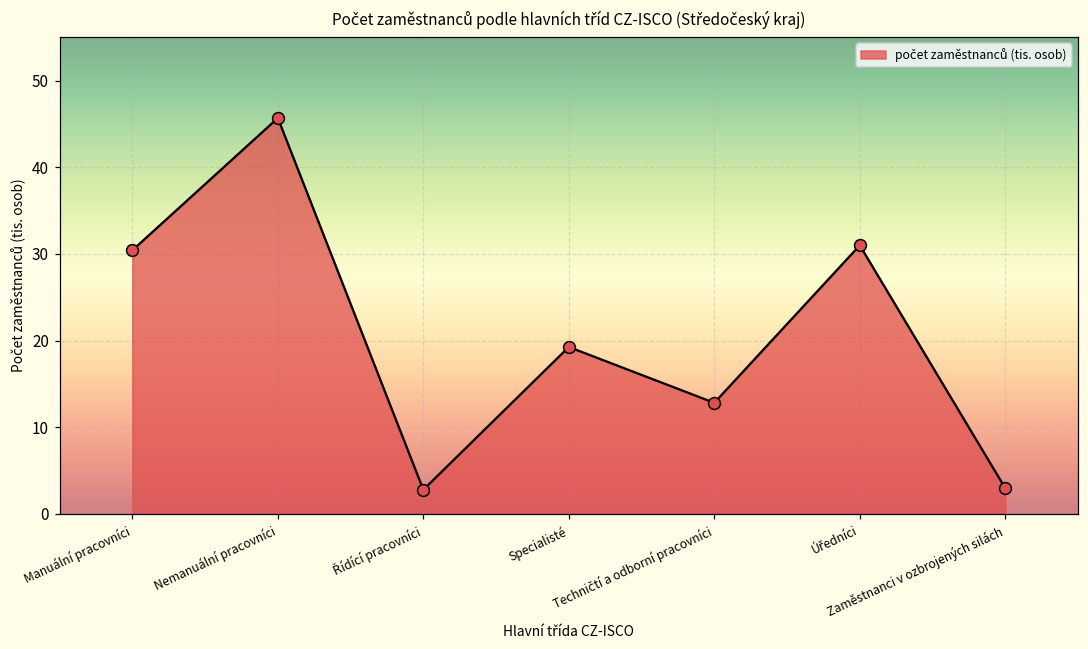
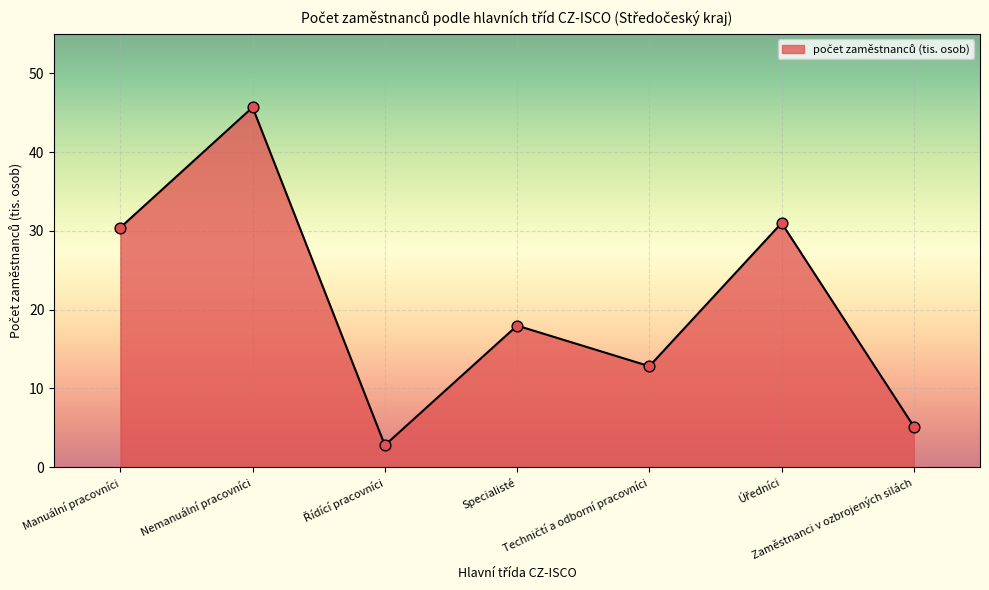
Specialisté: 19 -> 18
Zaměstnanci v ozbrojených silách: 3 -> 5
